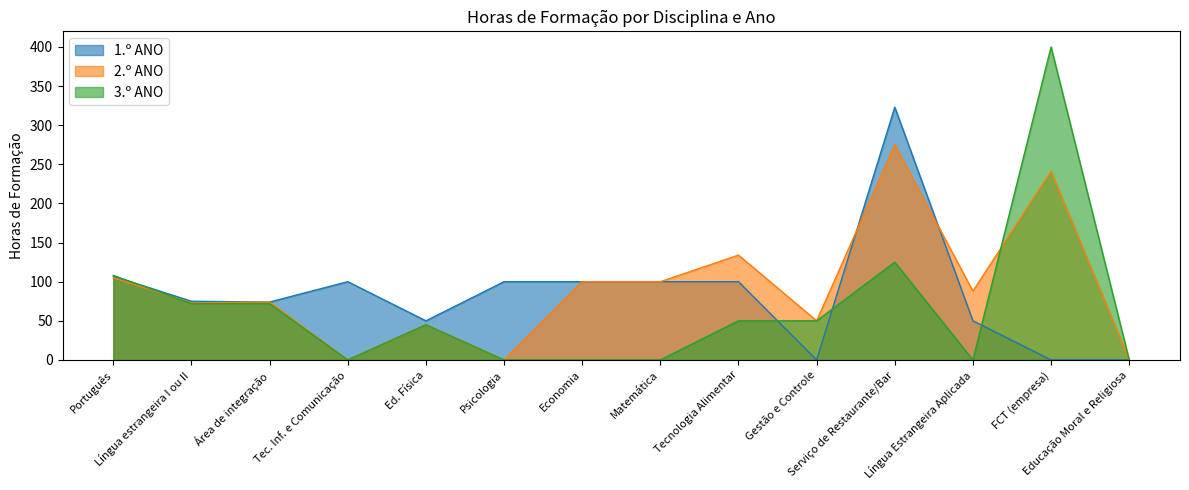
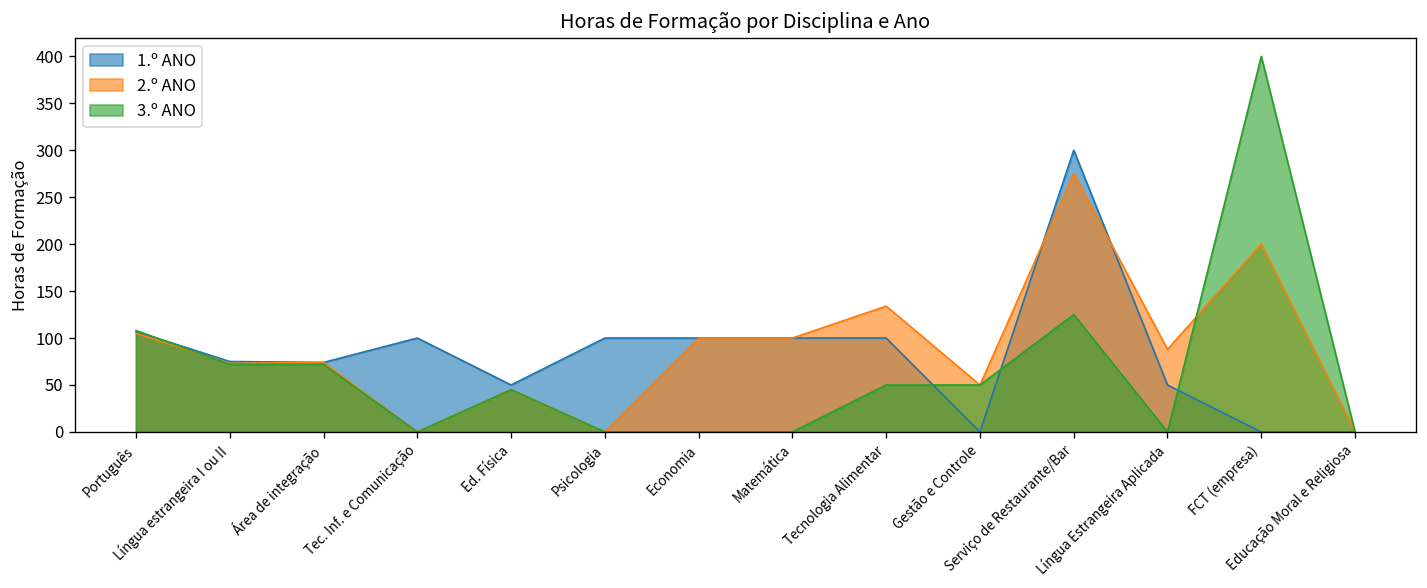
1.º ANO, Serviço de Restaurante/Bar: 320 -> 300
2.º ANO, FCT (empresa): 240 -> 200
